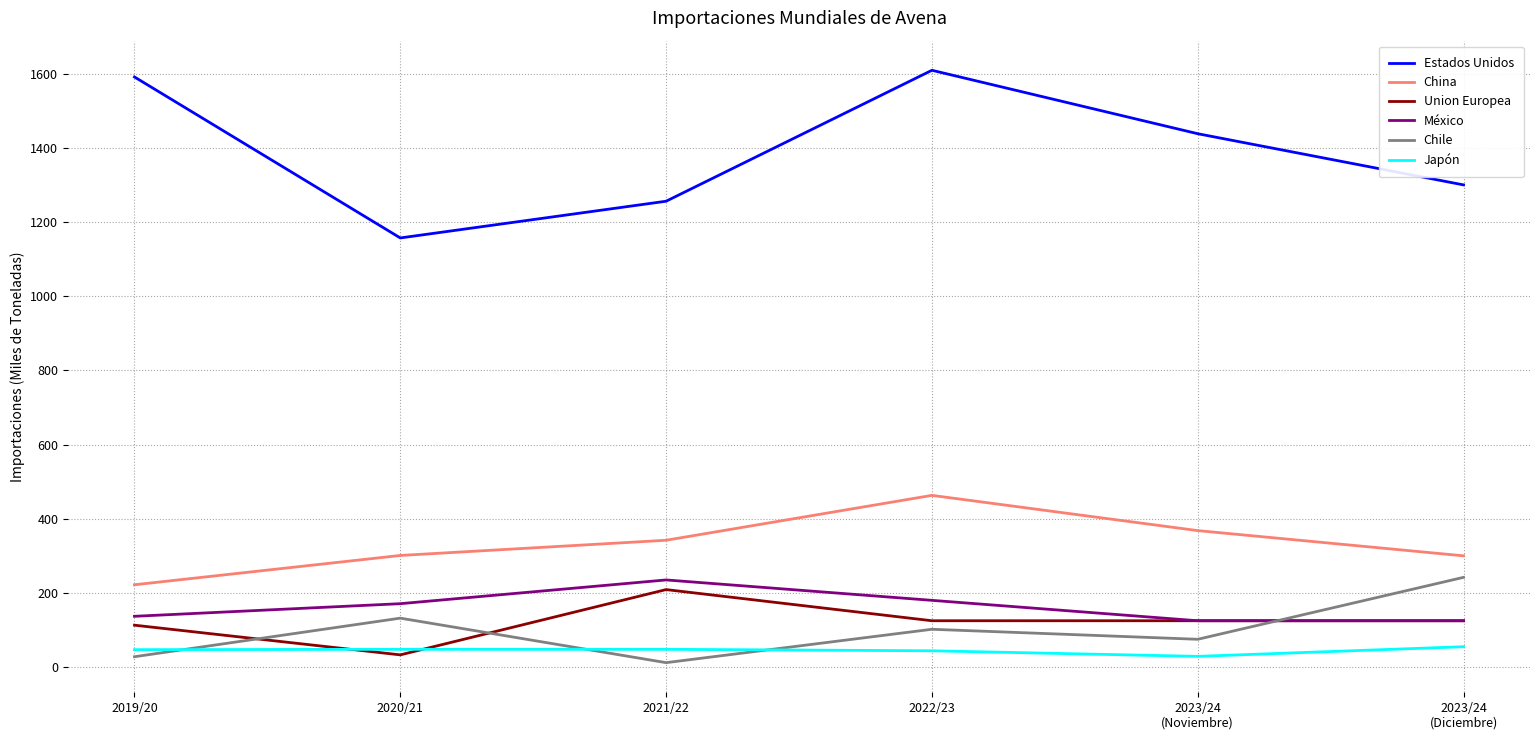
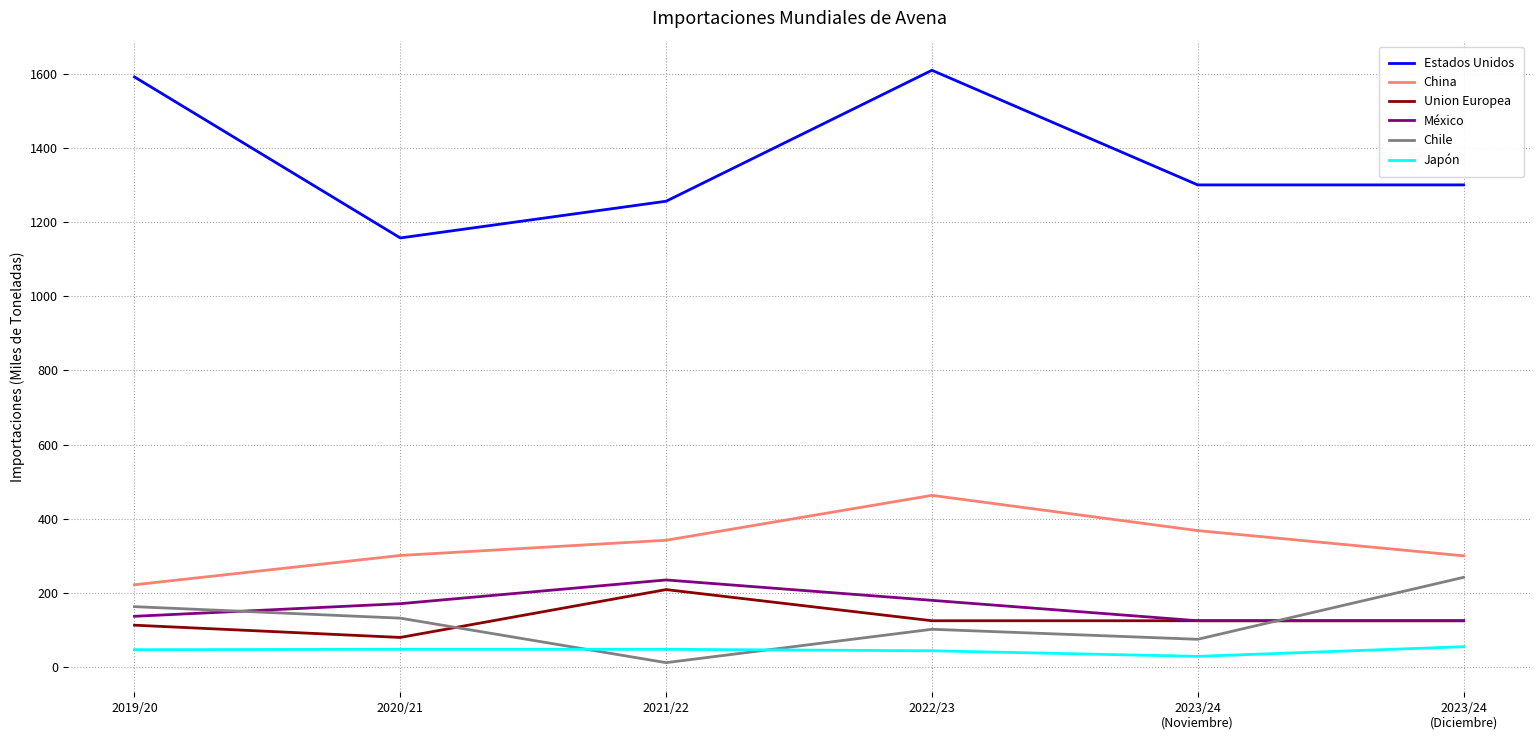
Chile, 2019/20: 30 -> 160
Union Europea, 2020/21: 30 -> 80
Estados Unidos, 2023/24 (Noviembre): 1440 -> 1300
